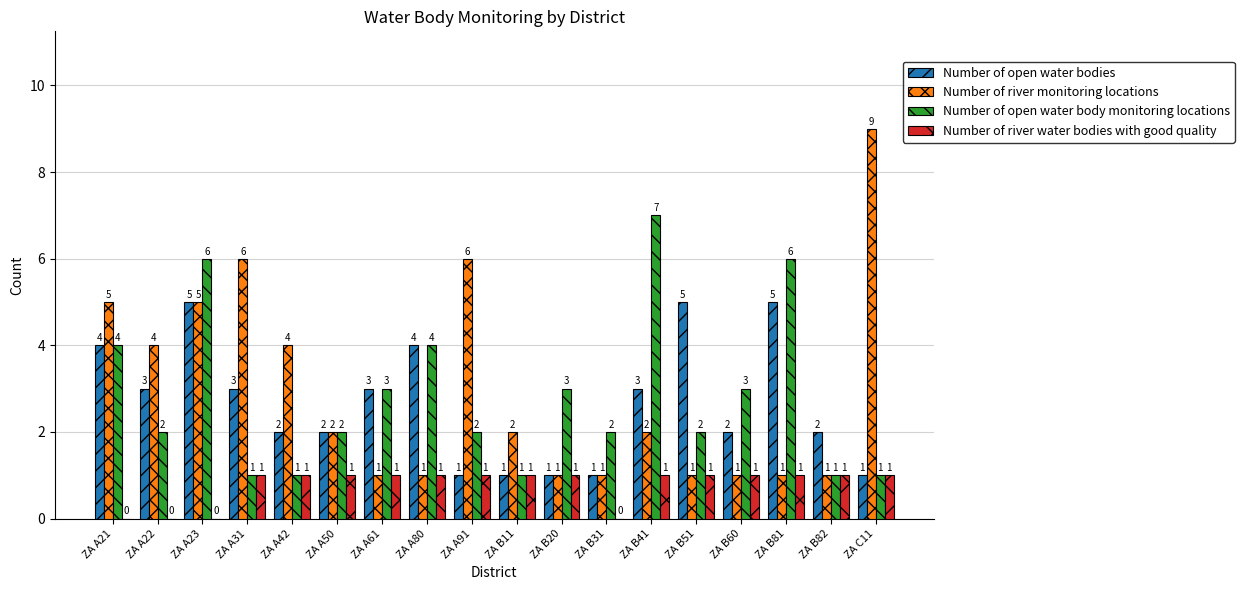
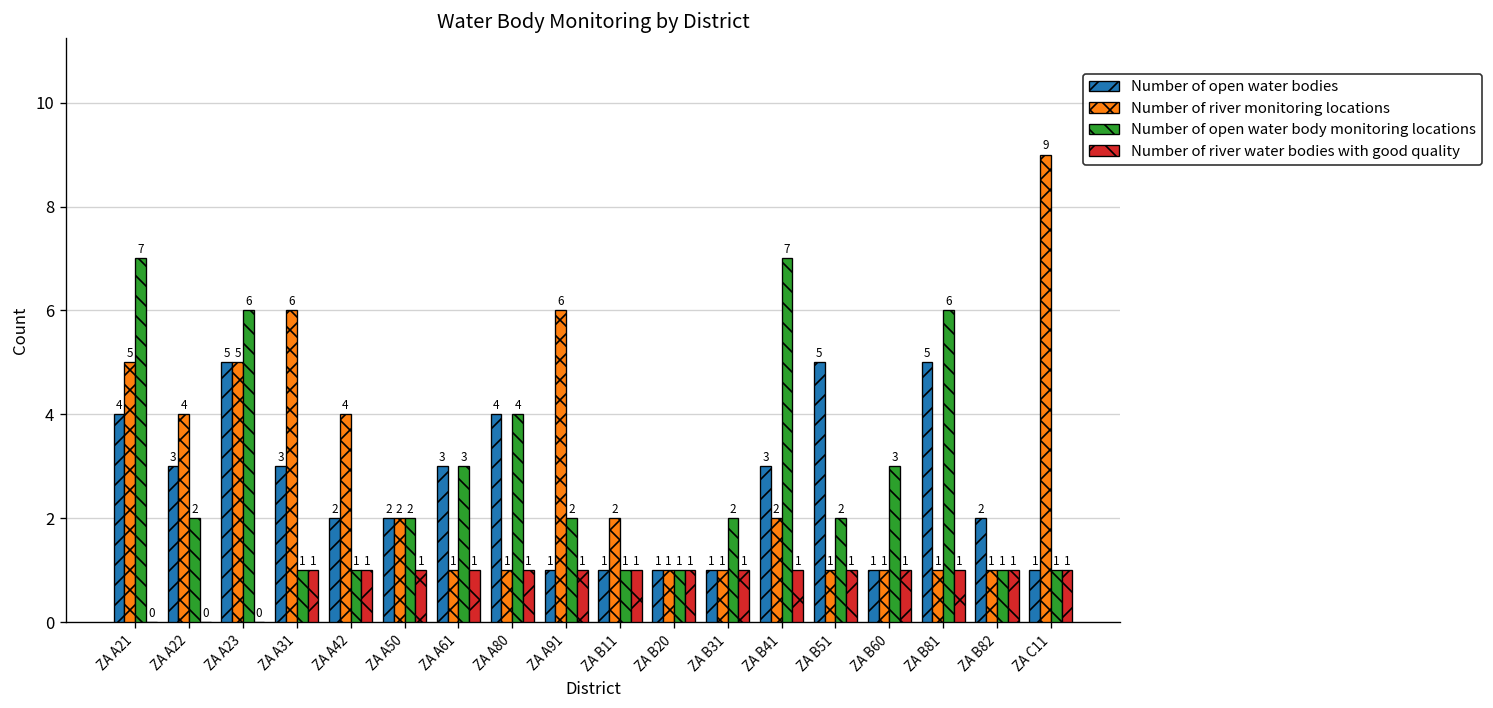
Number of open water body monitoring locations, ZA A21: 4 -> 7
Number of open water body monitoring locations, ZA B20: 3 -> 1
Number of river water bodies with good quality, ZA B31: 0 -> 1
Number of open water bodies, ZA B60: 2 -> 1
